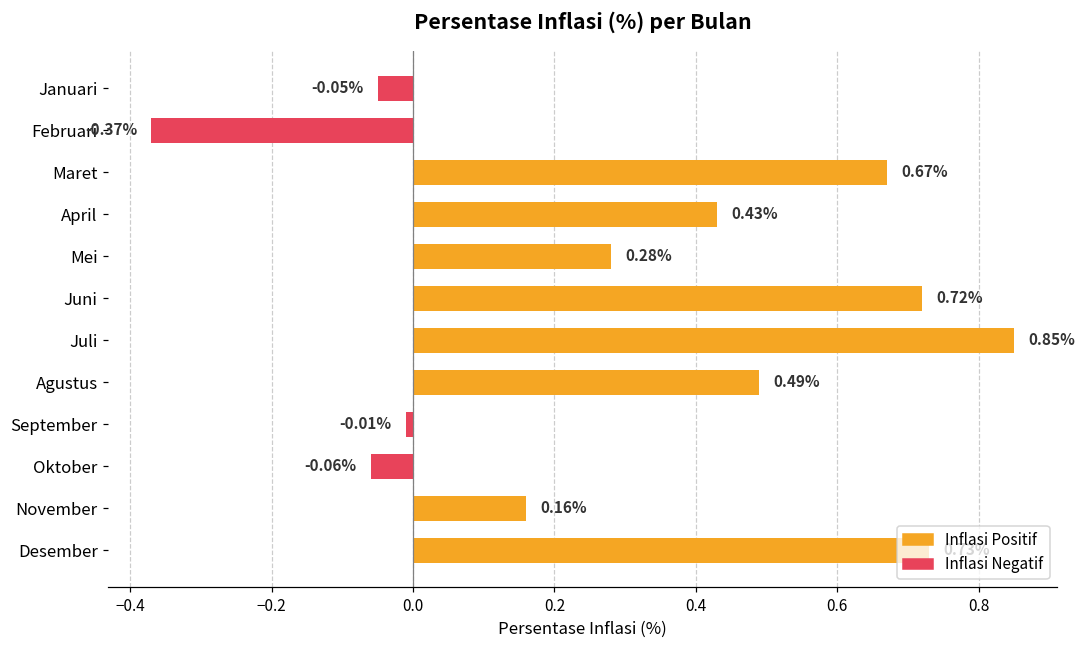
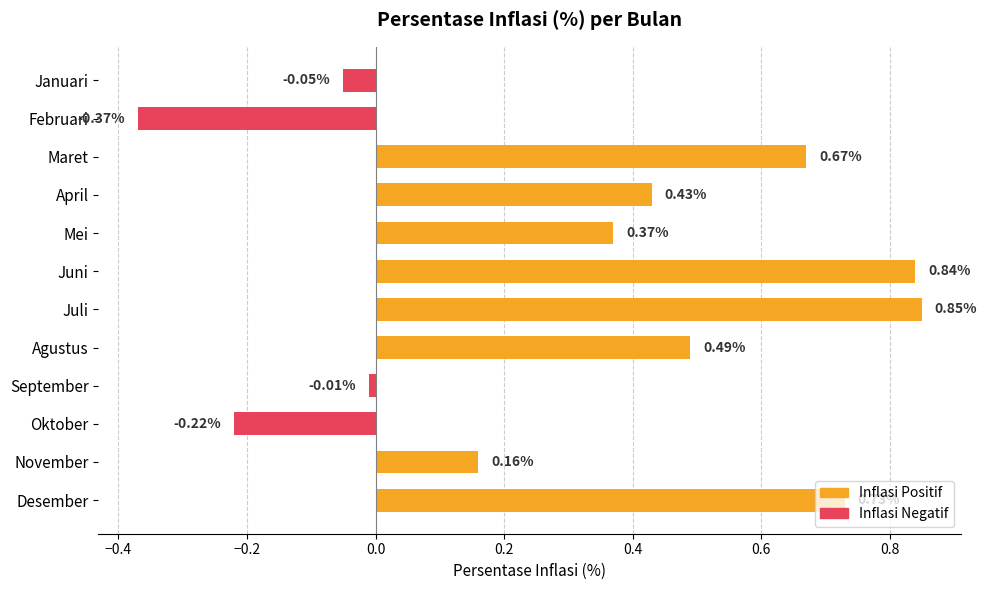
Mei: 0.28% -> 0.37%
Juni: 0.72% -> 0.84%
Oktober: -0.06% -> -0.22%
